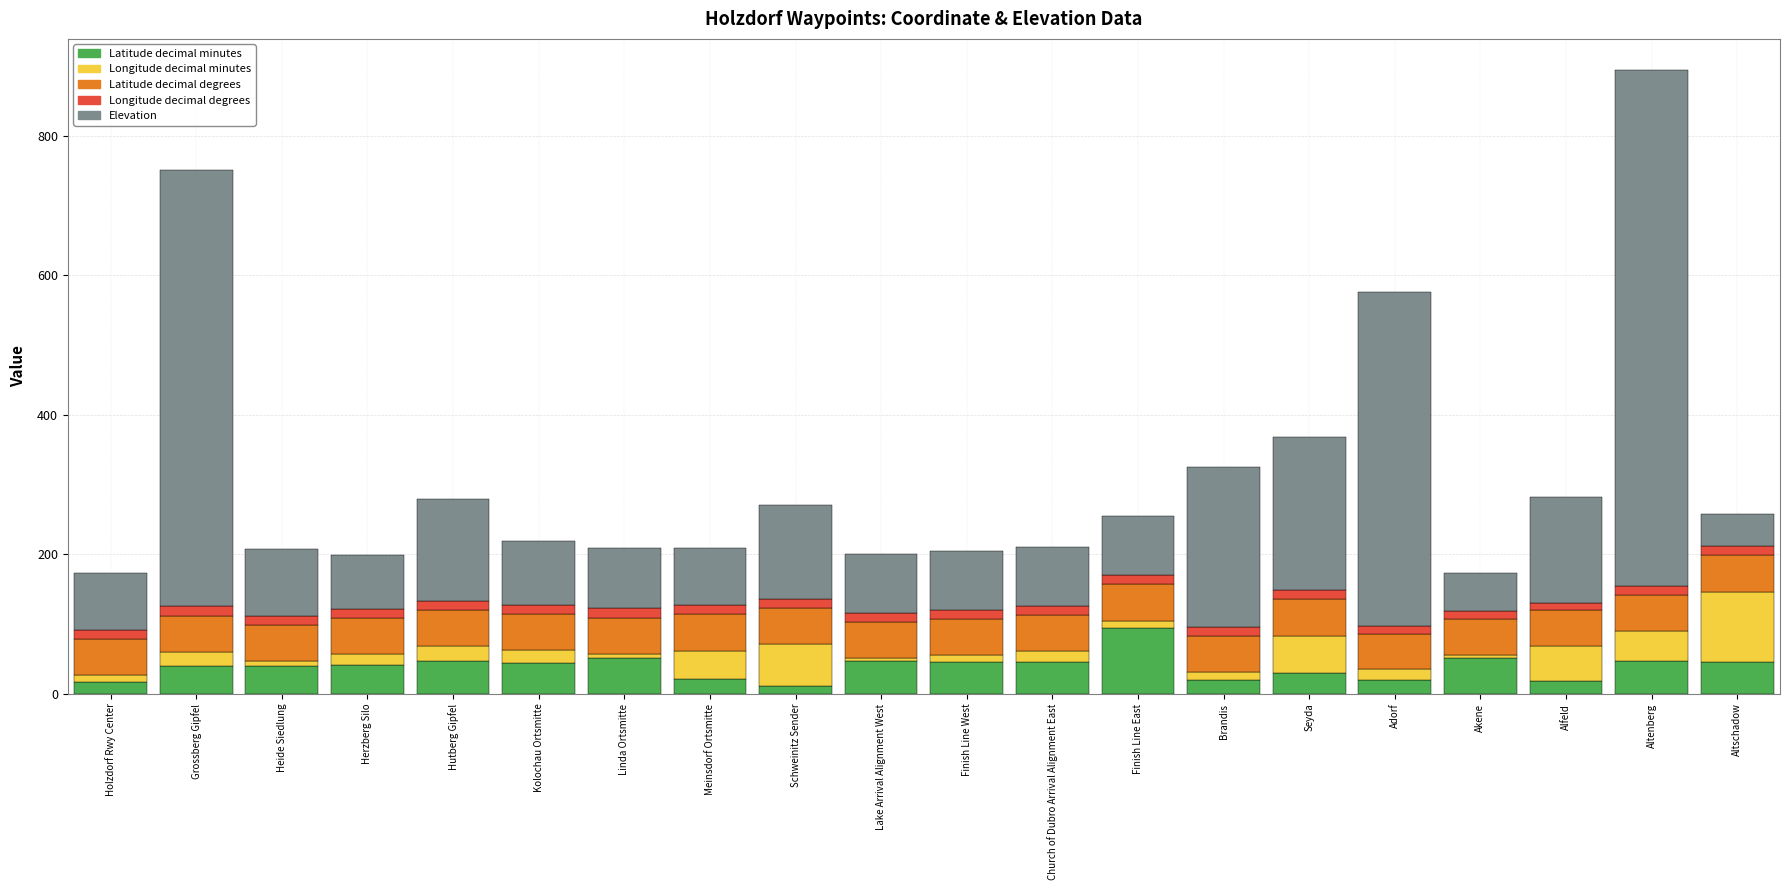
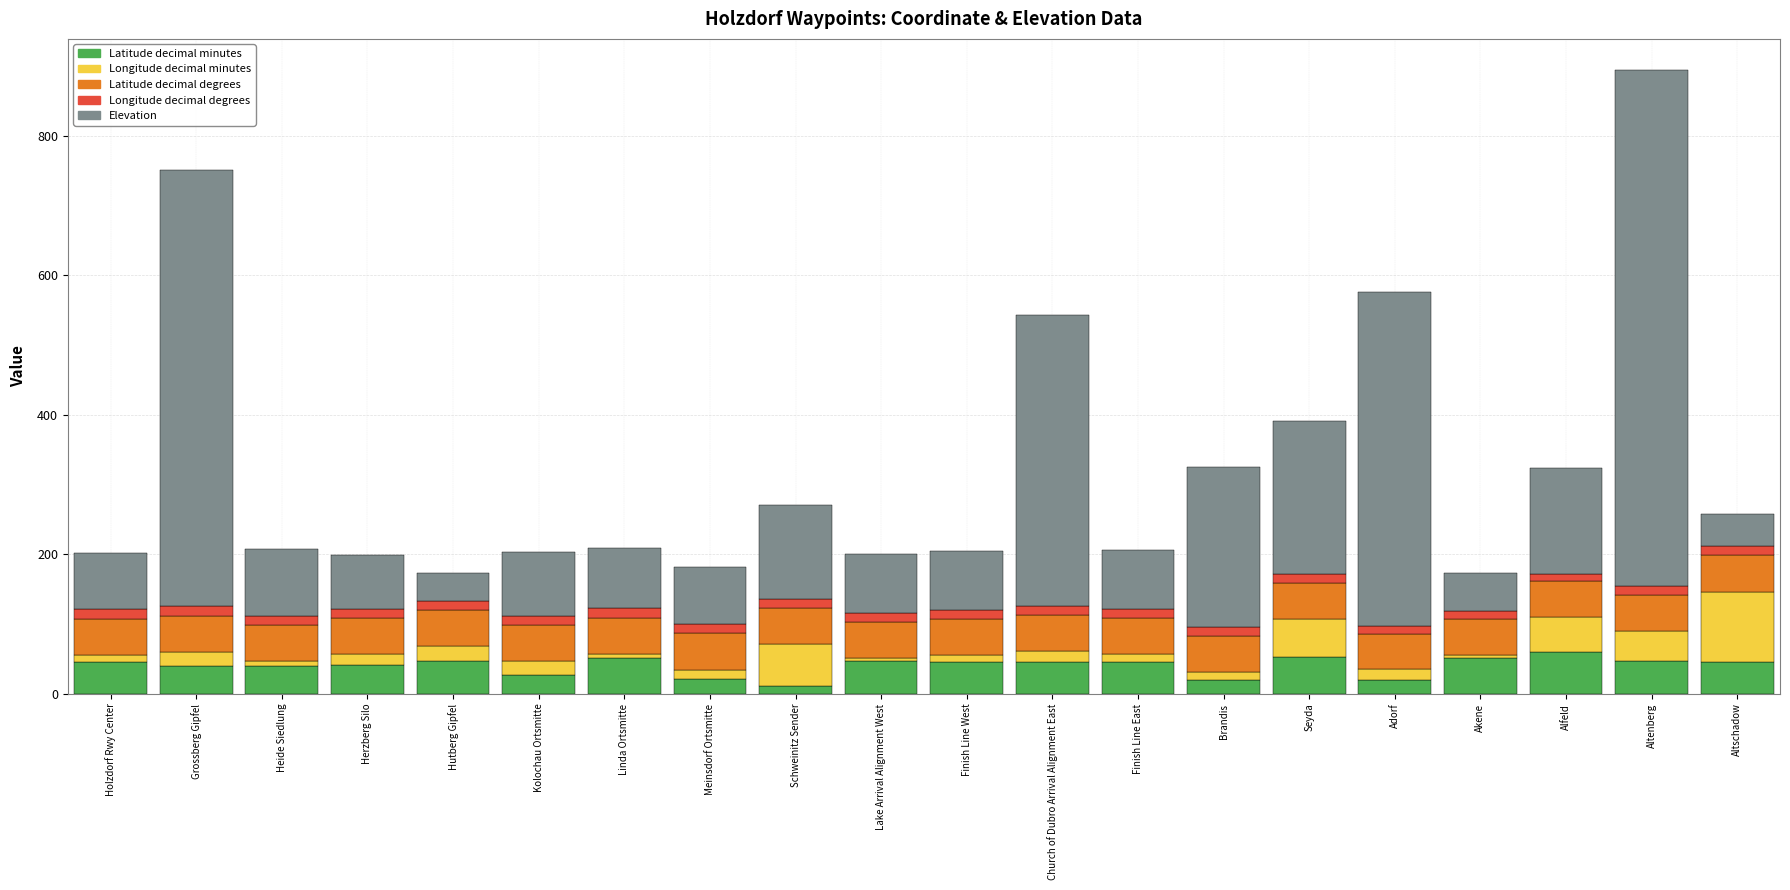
Latitude decimal minutes, Holzdorf Rwy Center: 20 -> 50
Elevation, Hutberg Gipfel: 150 -> 40
Latitude decimal minutes, Kolochau Ortsmitte: 40 -> 30
Longitude decimal minutes, Meinsdorf Ortsmitte: 40 -> 10
Elevation, Church of Dubro Arrival Alignment East: 80 -> 420
Latitude decimal minutes, Finish Line East: 90 -> 50
Latitude decimal minutes, Seyda: 30 -> 50
Latitude decimal minutes, Alfeld: 20 -> 60
